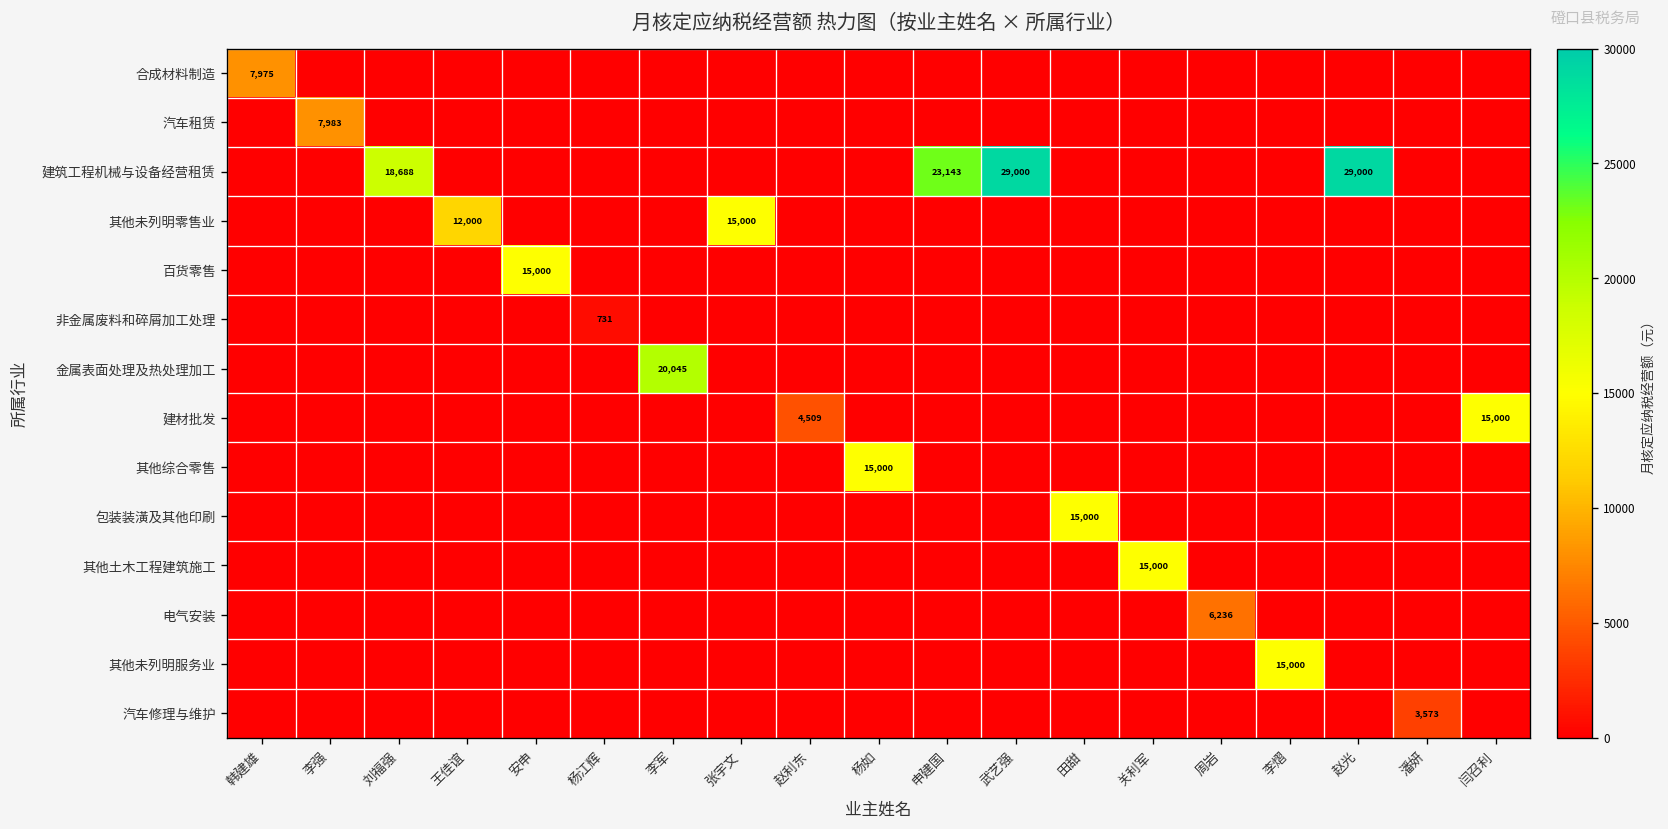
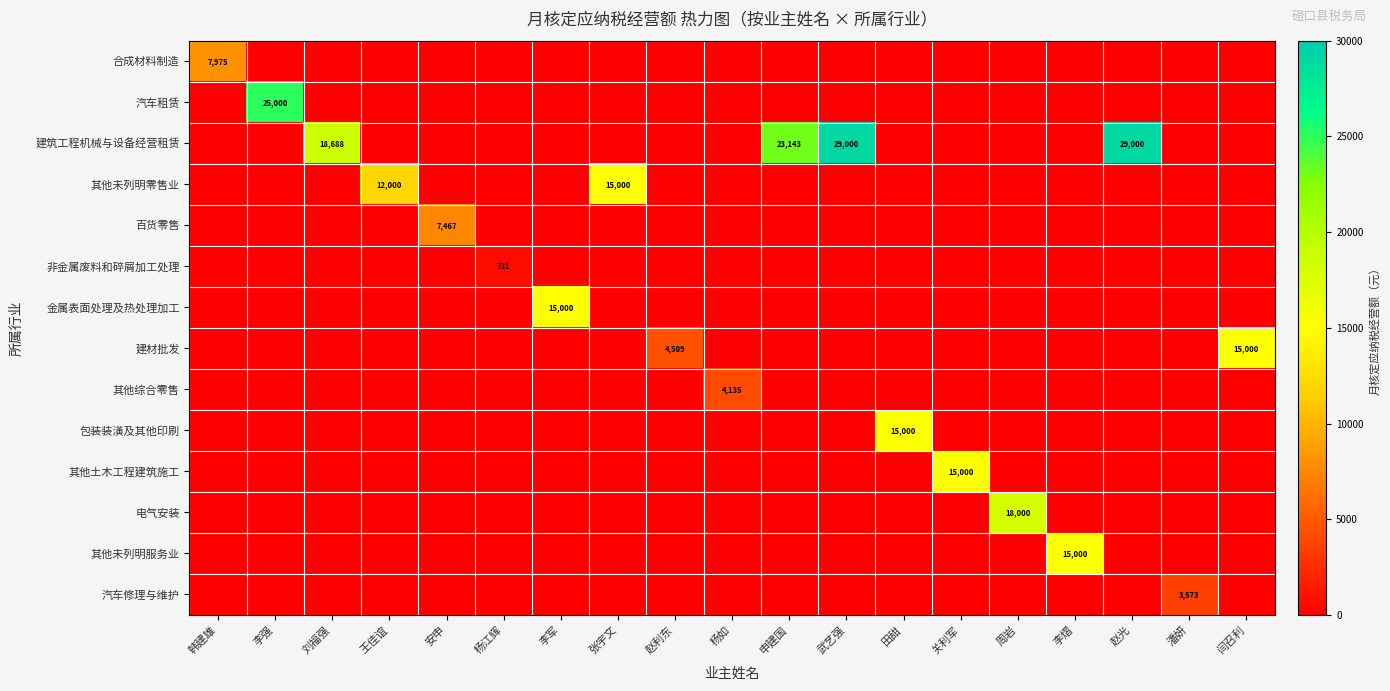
汽车租赁, 李强: 7,983 -> 25,000
百货零售, 安申: 15,000 -> 7,467
金属表面处理及热处理加工, 李军: 20,045 -> 15,000
其他综合零售, 杨如: 15,000 -> 4,135
电气安装, 周岩: 6,236 -> 18,000
